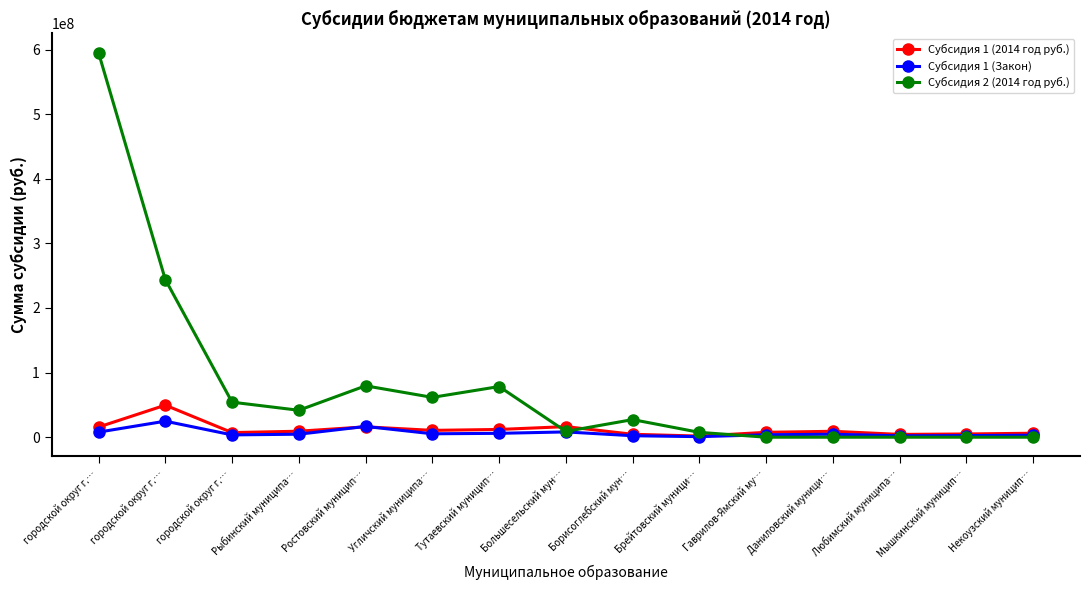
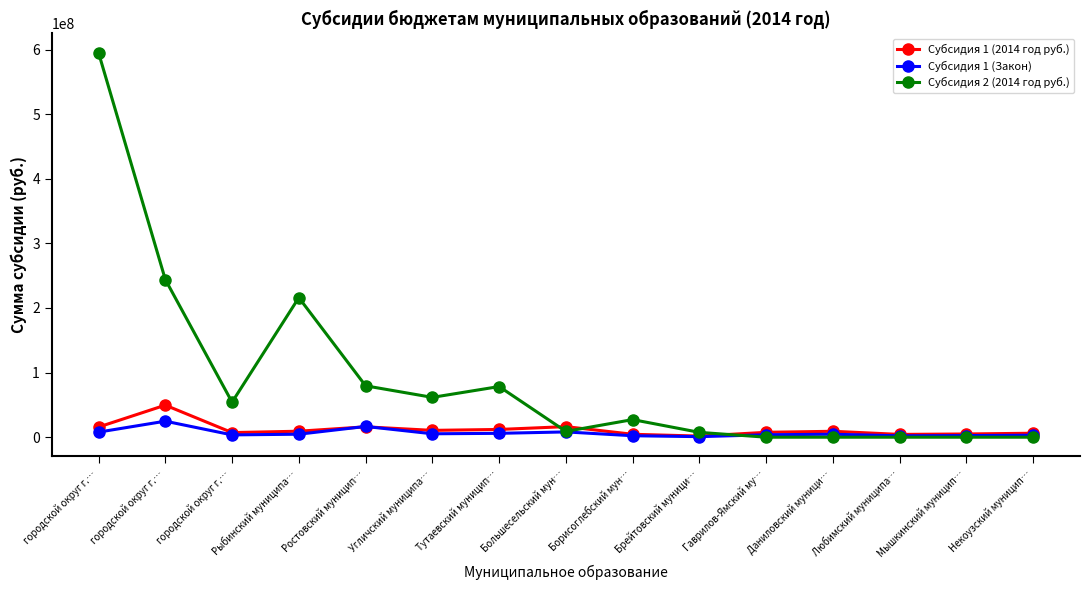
Субсидия 2 (2014 год руб.), Рыбинский муниципа…: 40000000 -> 220000000
